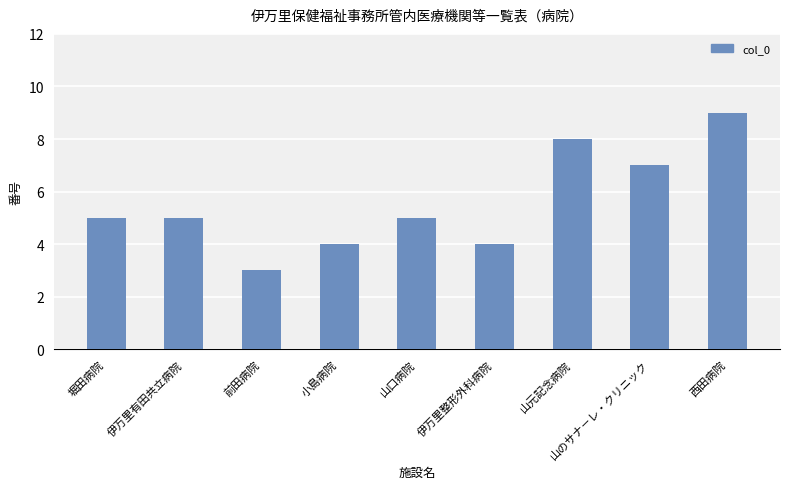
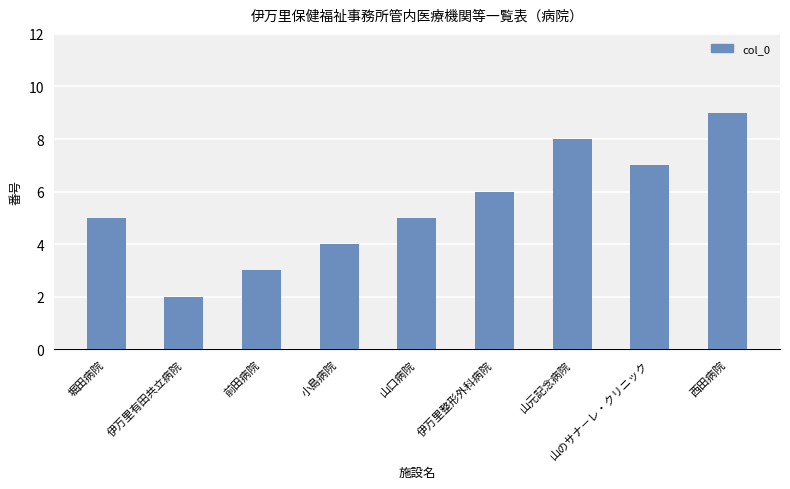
伊万里有田共立病院: 5 -> 2
伊万里整形外科病院: 4 -> 6
